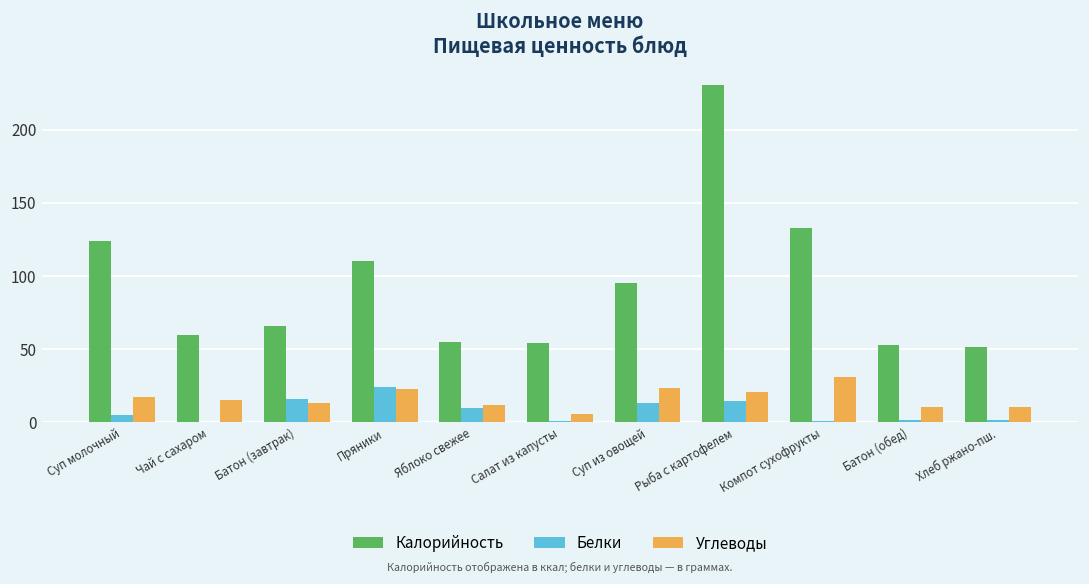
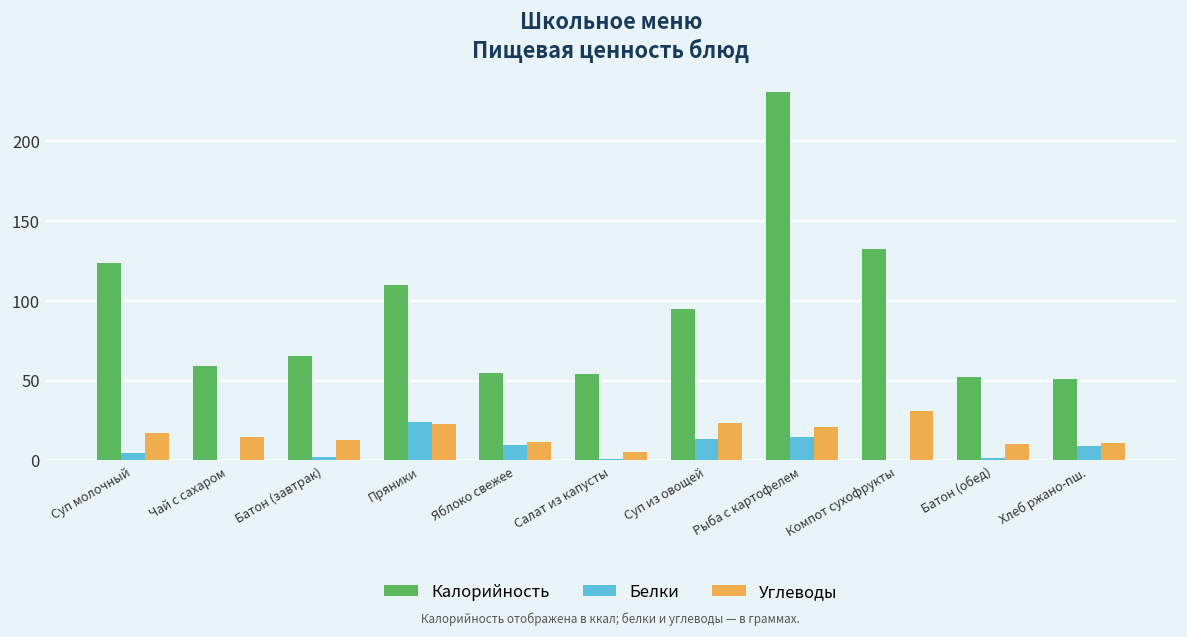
Белки, Батон (завтрак): 16 -> 2
Белки, Хлеб ржано-пш.: 2 -> 9
